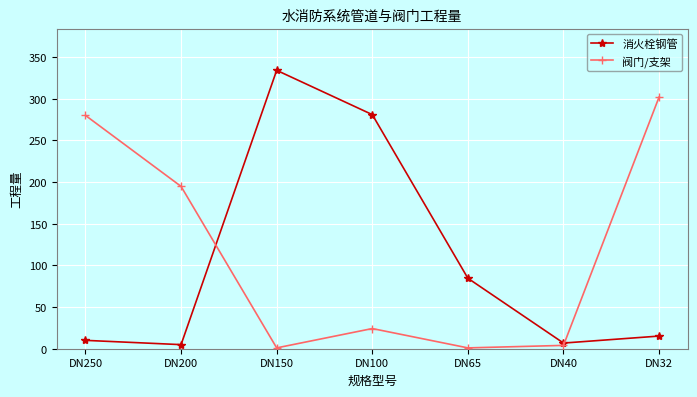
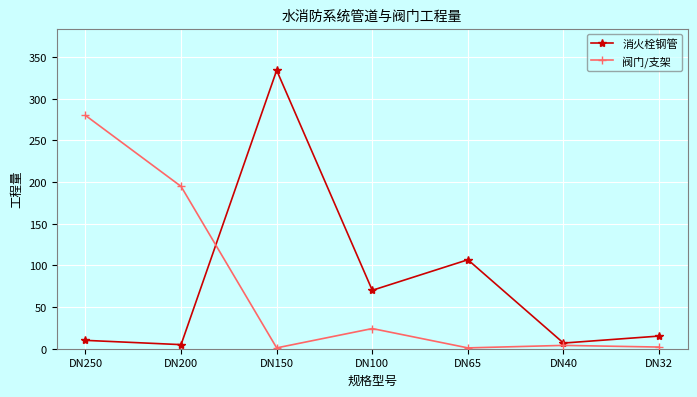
消火栓钢管, DN100: 280 -> 70
消火栓钢管, DN65: 80 -> 110
阀门/支架, DN32: 300 -> 0
